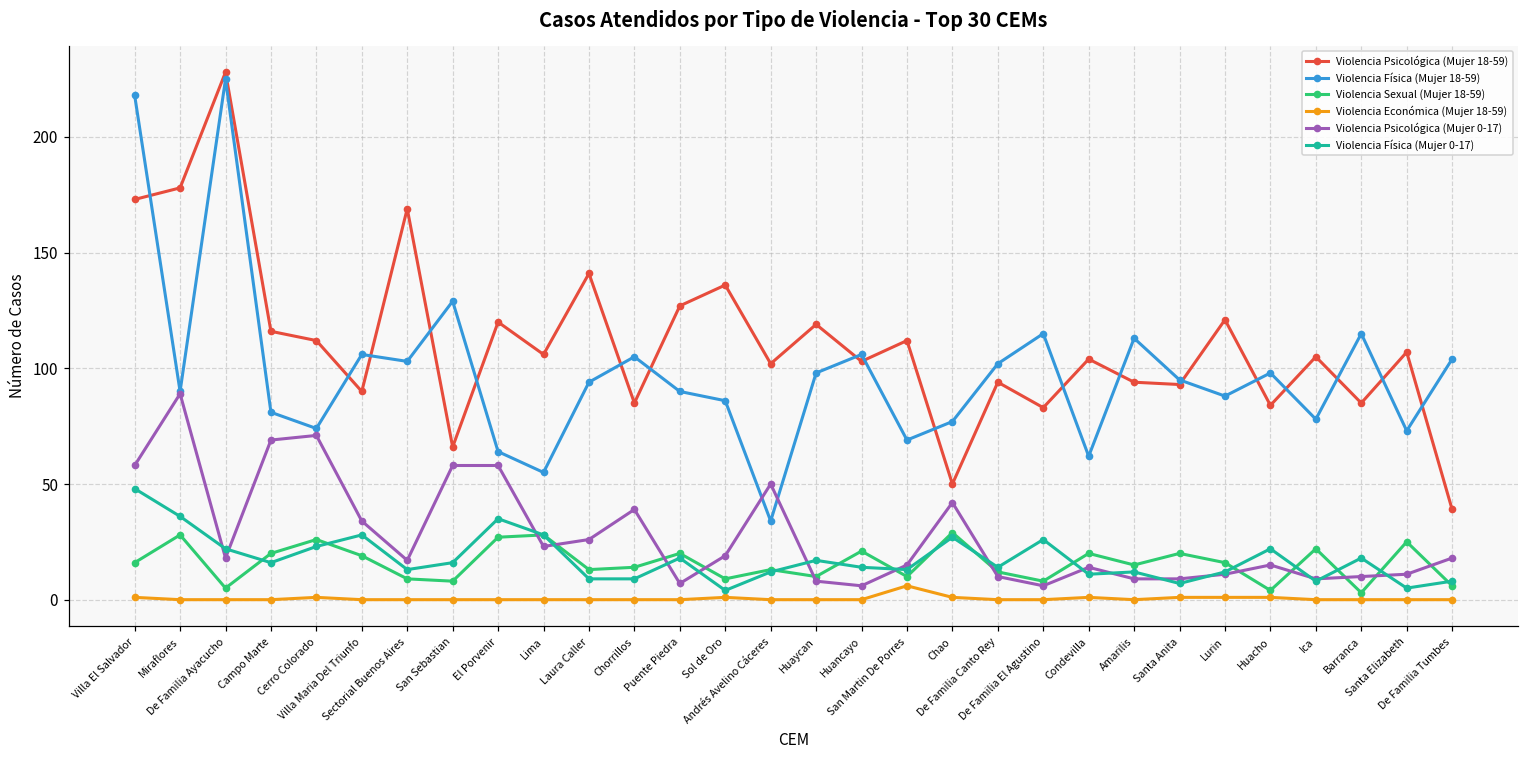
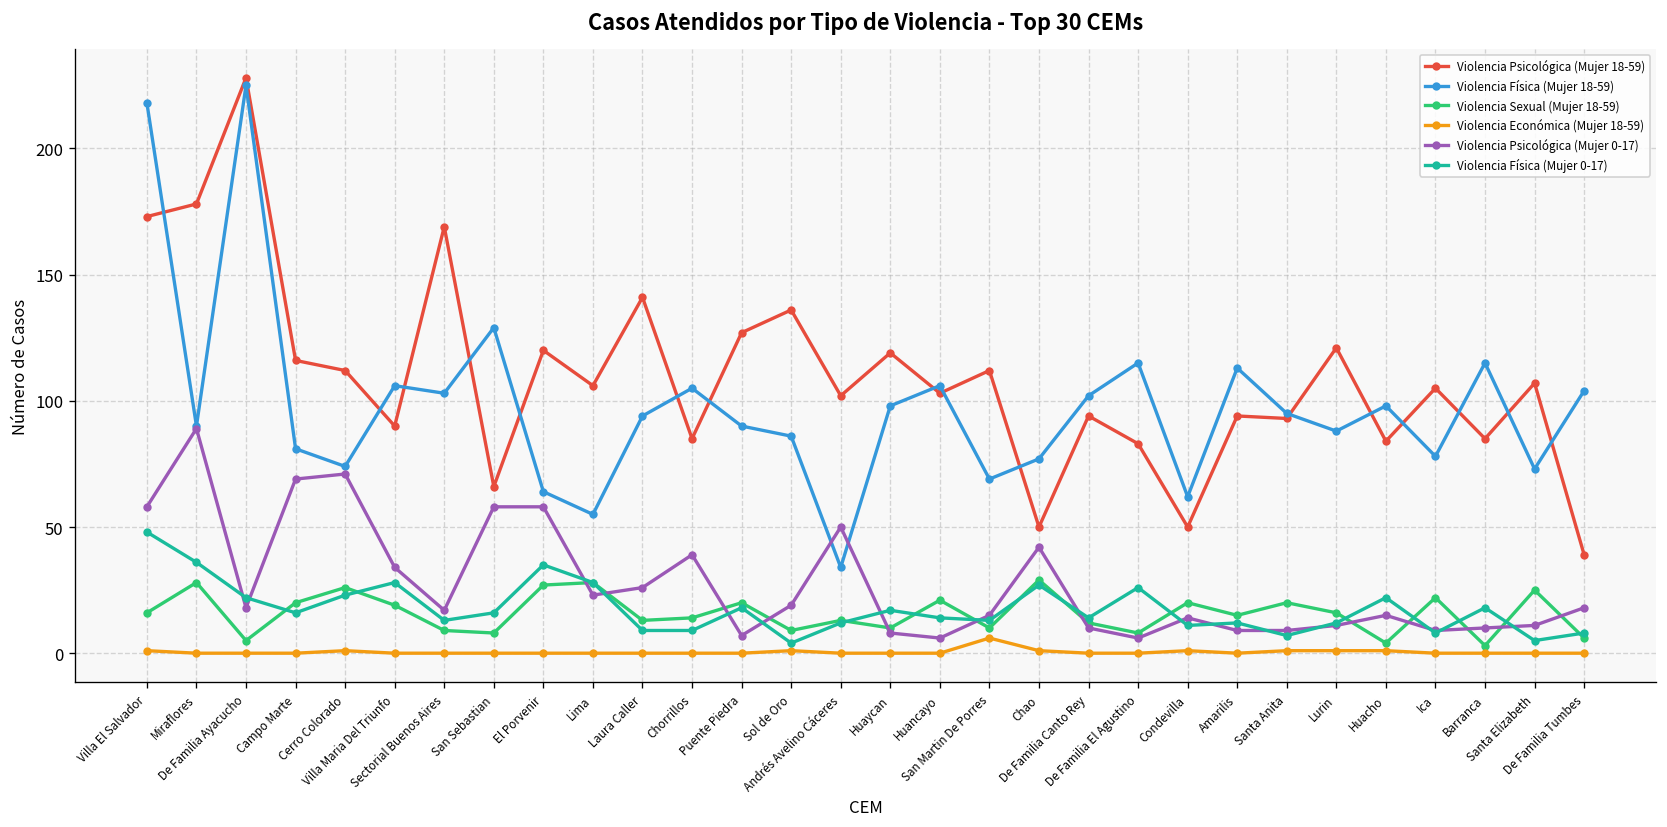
Violencia Psicológica (Mujer 18-59), Condevilla: 104 -> 50
